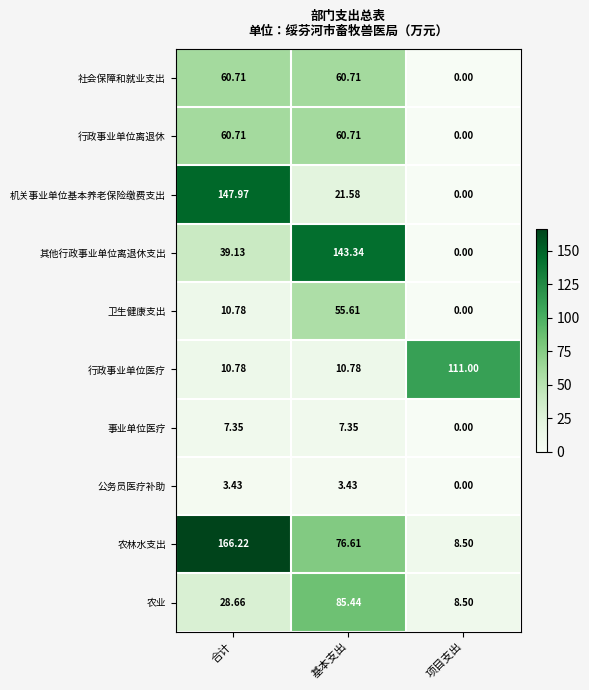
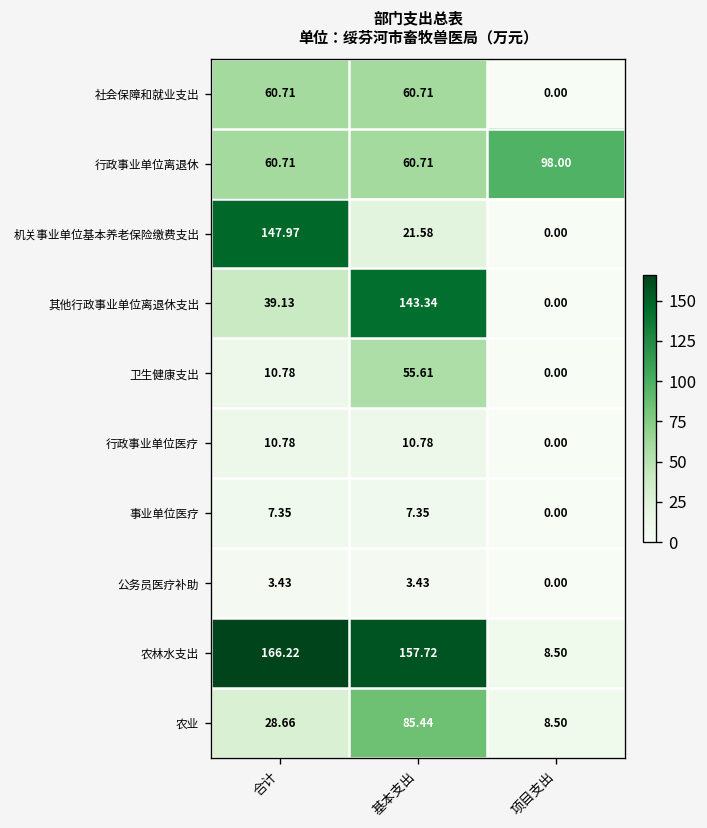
行政事业单位离退休, 项目支出: 0.00 -> 98.00
行政事业单位医疗, 项目支出: 111.00 -> 0.00
农林水支出, 基本支出: 76.61 -> 157.72
